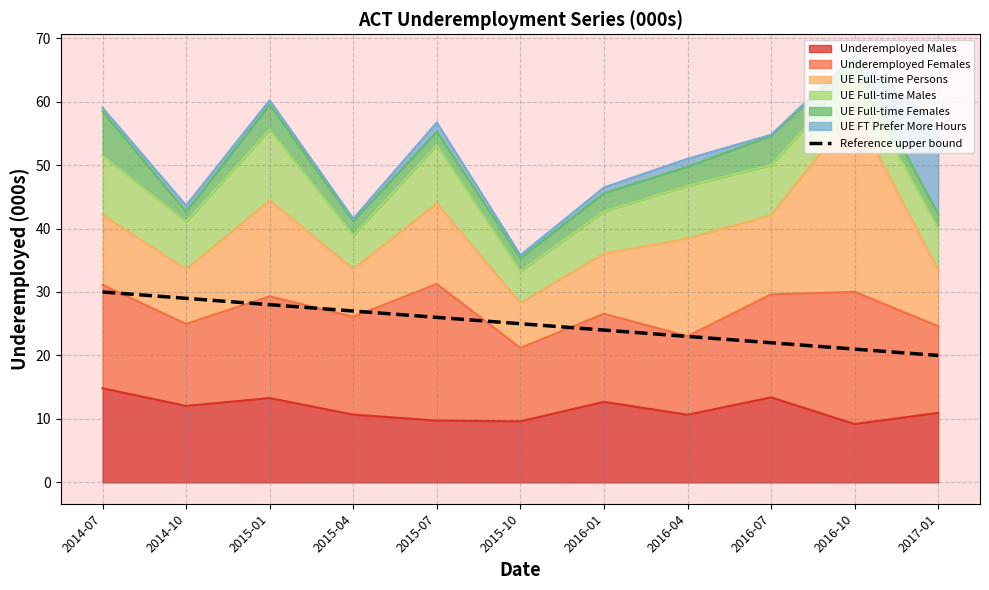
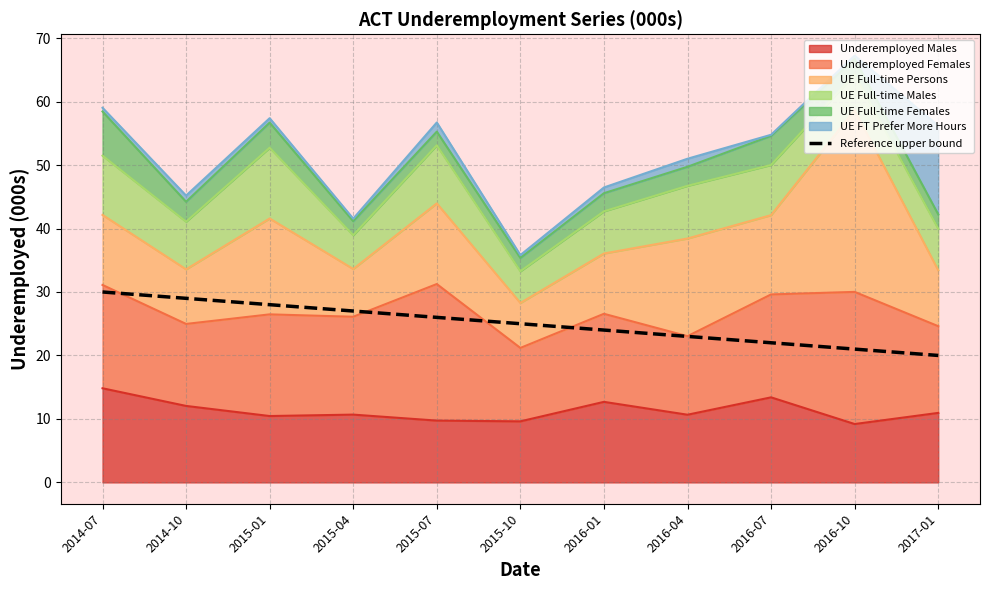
UE Full-time Females, 2014-10: 2 -> 3
Underemployed Males, 2015-01: 13 -> 10
